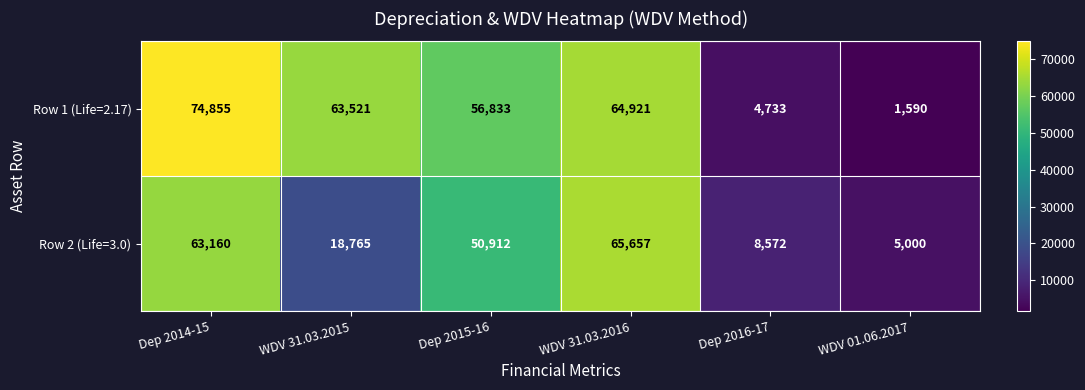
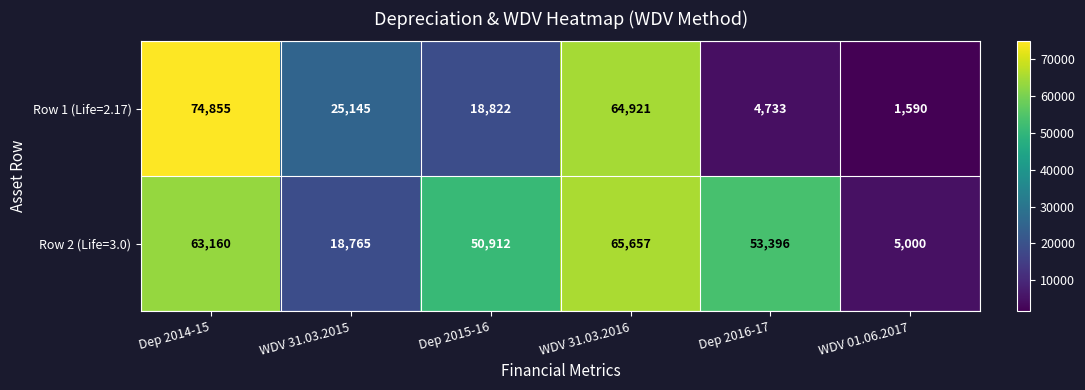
Row 1 (Life=2.17), WDV 31.03.2015: 63,521 -> 25,145
Row 1 (Life=2.17), Dep 2015-16: 56,833 -> 18,822
Row 2 (Life=3.0), Dep 2016-17: 8,572 -> 53,396
